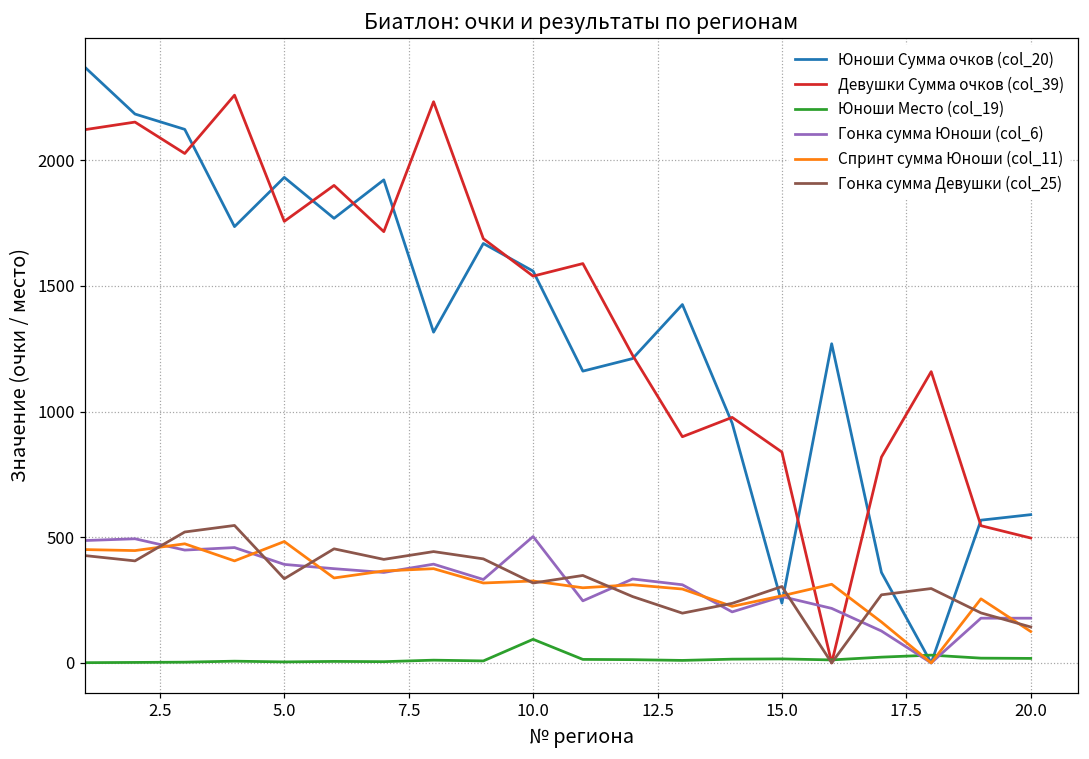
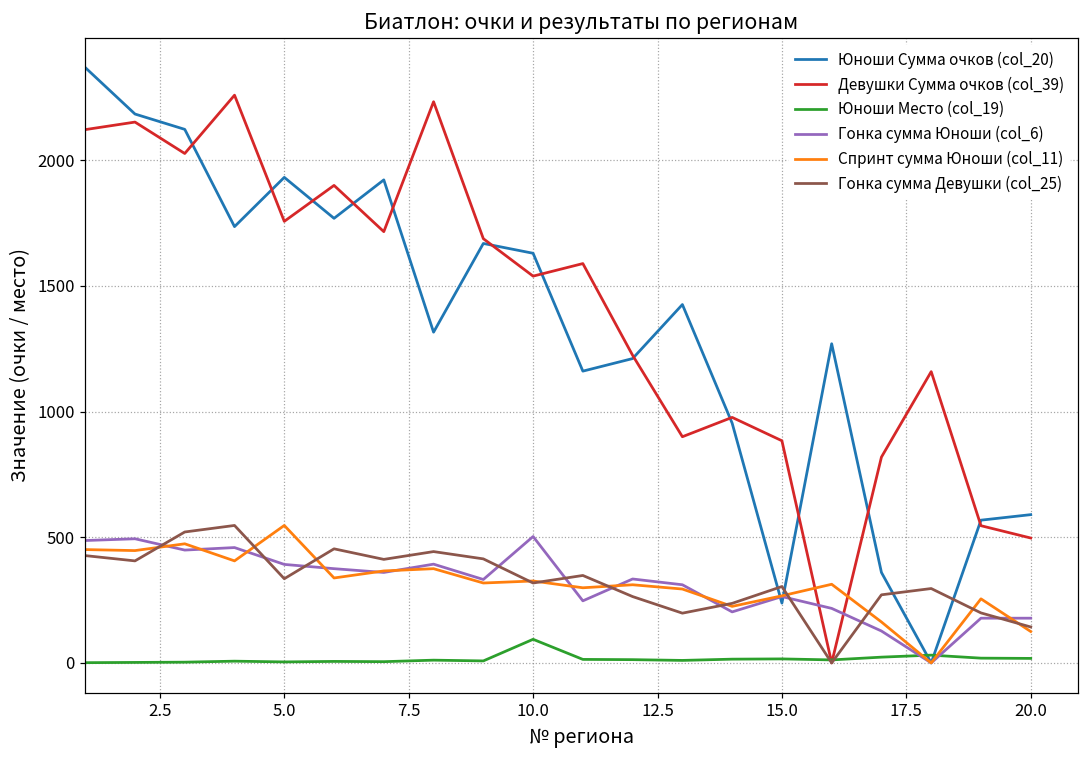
Спринт сумма Юноши (col_11), 5.0: 480 -> 550
Юноши Сумма очков (col_20), 10.0: 1560 -> 1630
Девушки Сумма очков (col_39), 15.0: 840 -> 880
